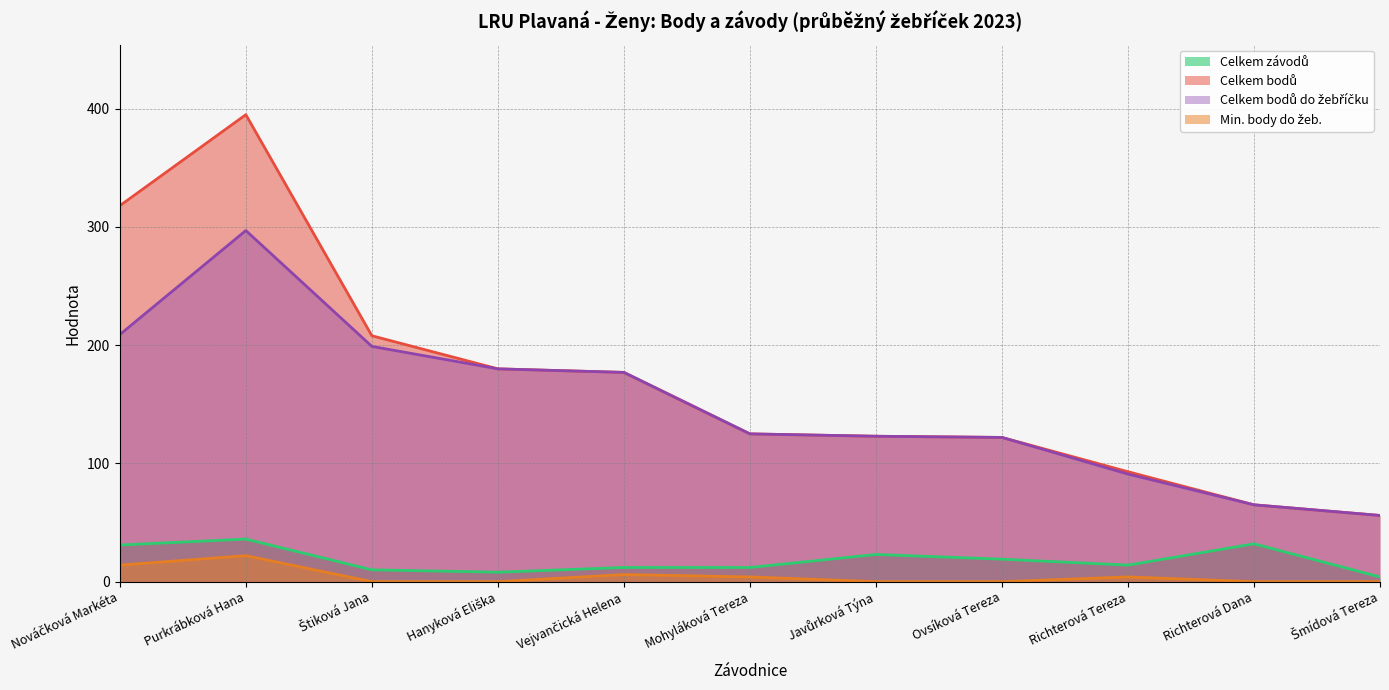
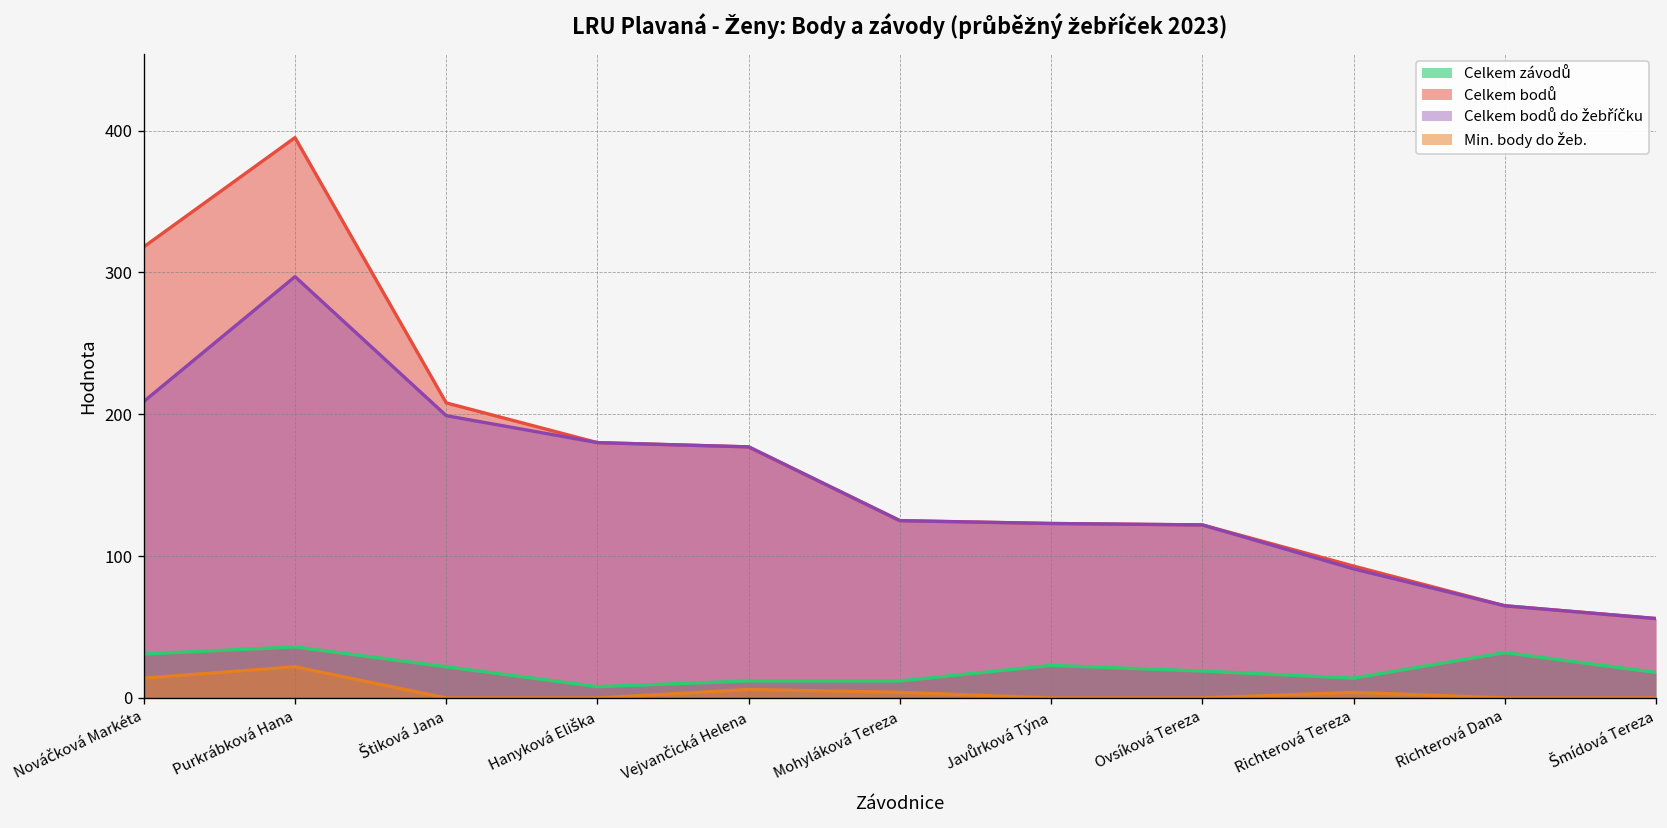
Celkem závodů, Štiková Jana: 10 -> 22
Celkem závodů, Šmídová Tereza: 4 -> 18
